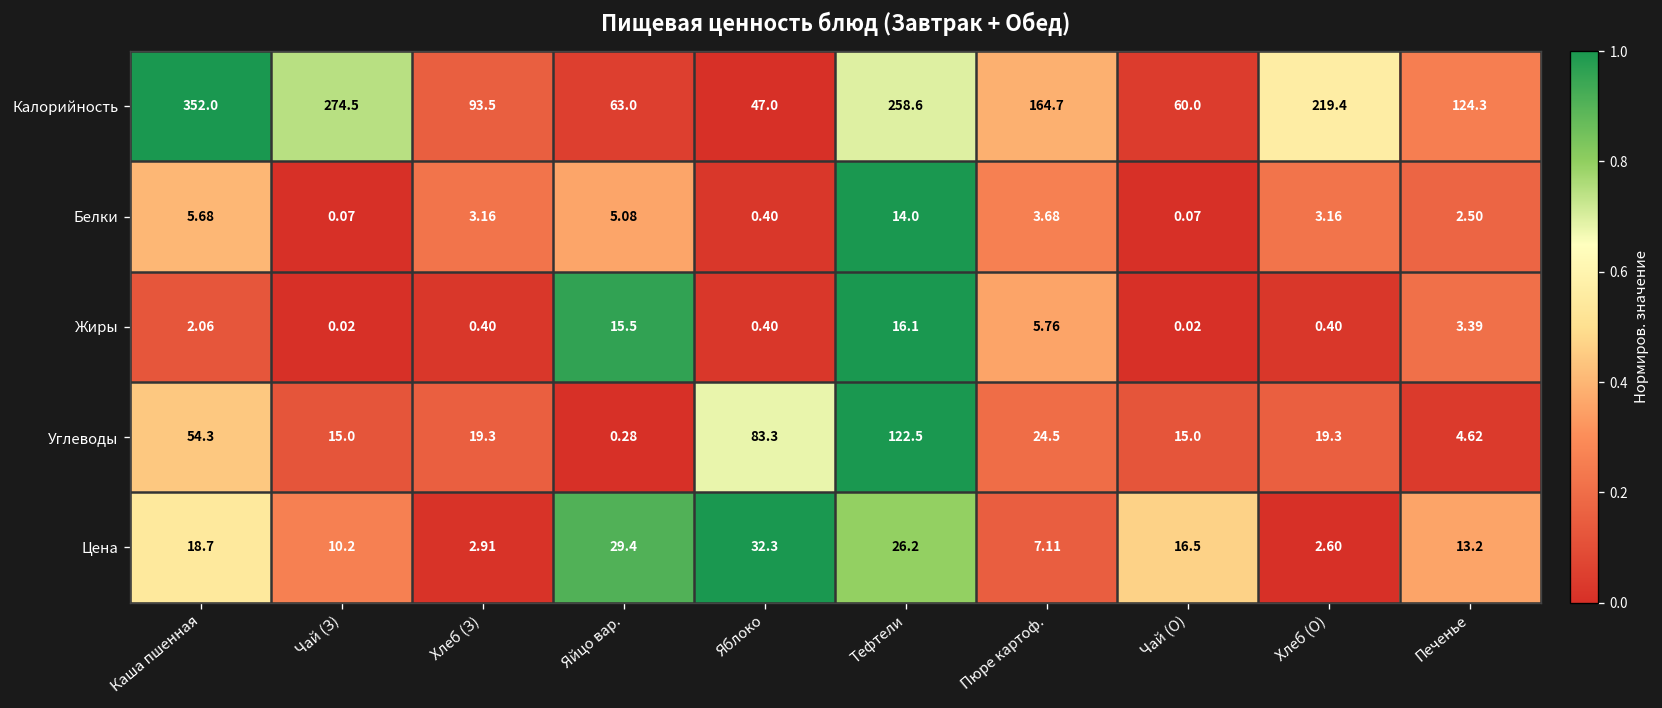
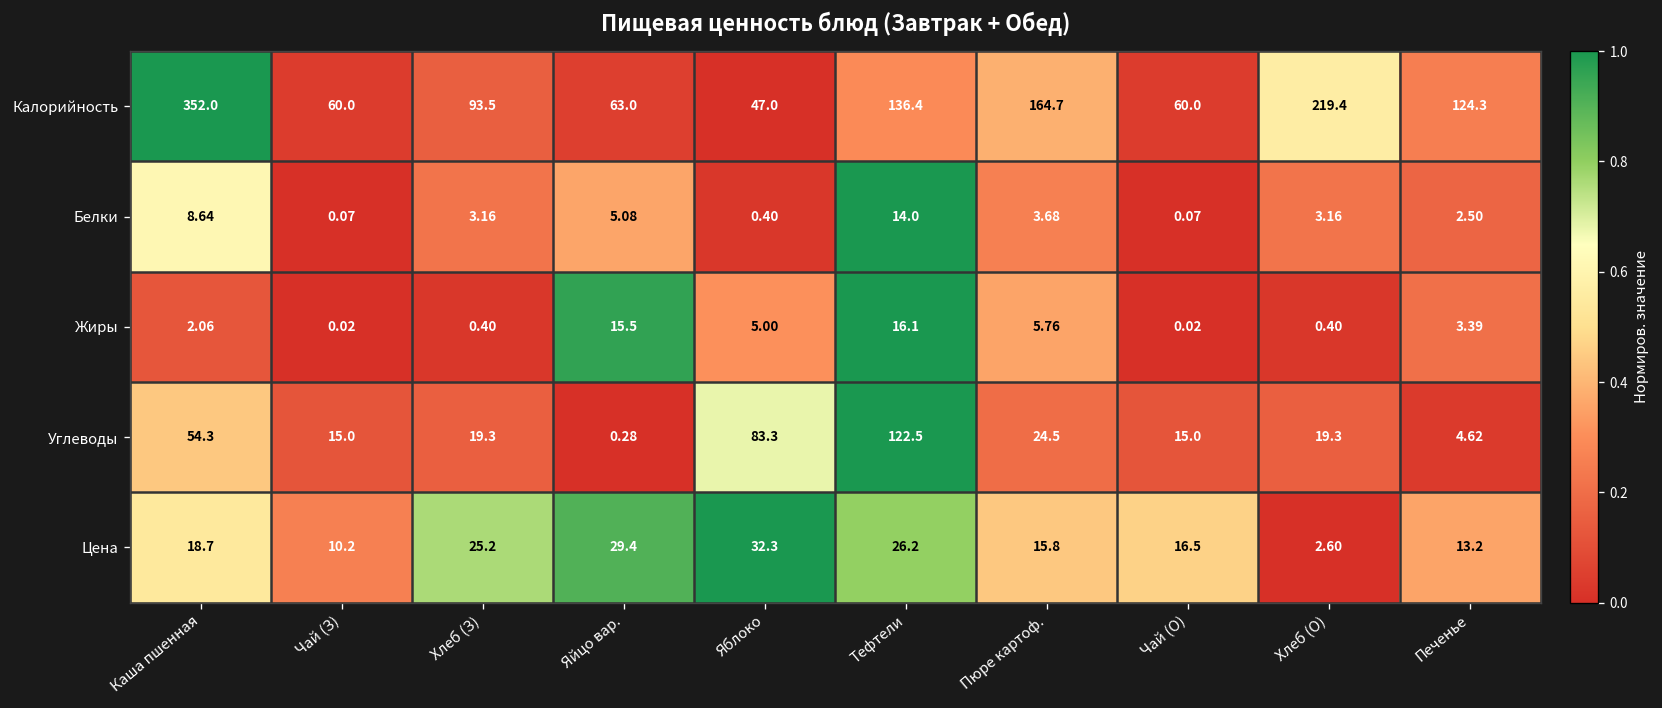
Калорийность, Чай (З): 274.5 -> 60.0
Калорийность, Тефтели: 258.6 -> 136.4
Белки, Каша пшенная: 5.68 -> 8.64
Жиры, Яблоко: 0.40 -> 5.00
Цена, Хлеб (З): 2.91 -> 25.2
Цена, Пюре картоф.: 7.11 -> 15.8
